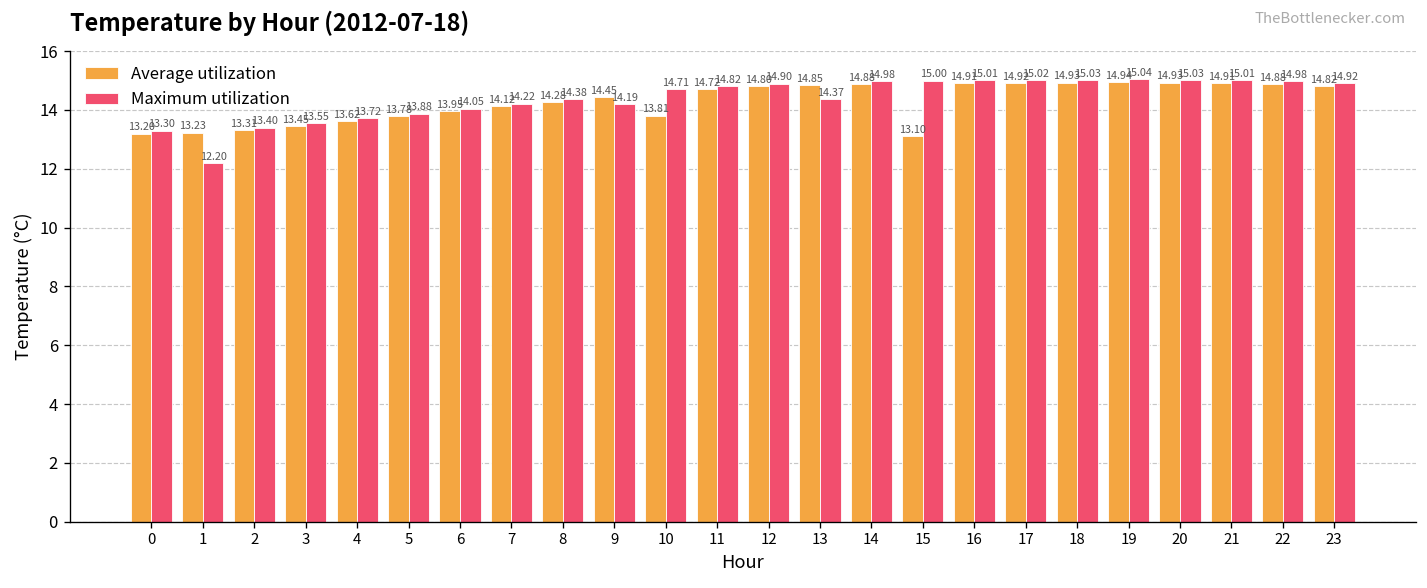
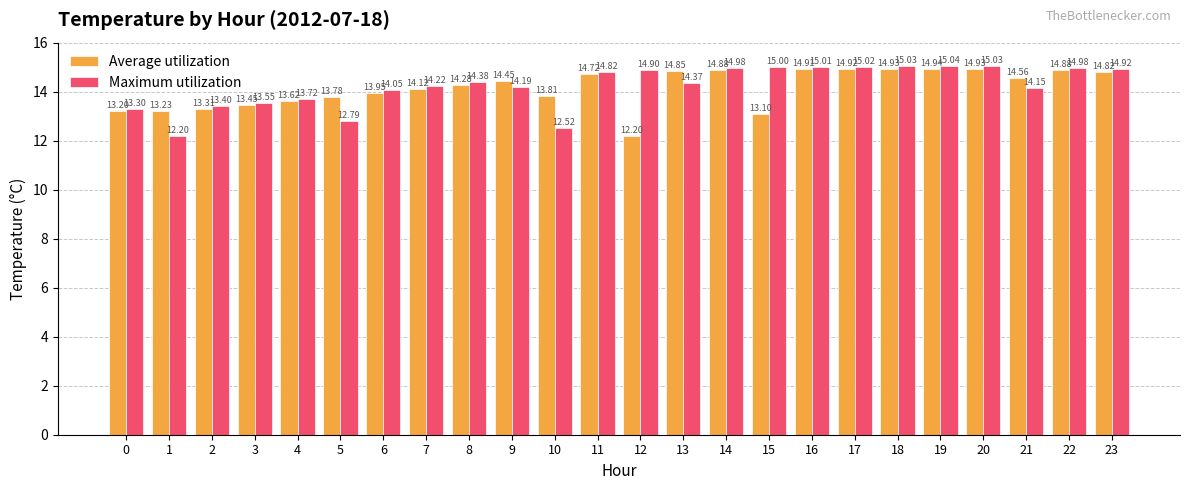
Maximum utilization, 5: 13.88 -> 12.79
Maximum utilization, 10: 14.71 -> 12.52
Average utilization, 12: 14.80 -> 12.20
Average utilization, 21: 14.91 -> 14.56
Maximum utilization, 21: 15.01 -> 14.15
